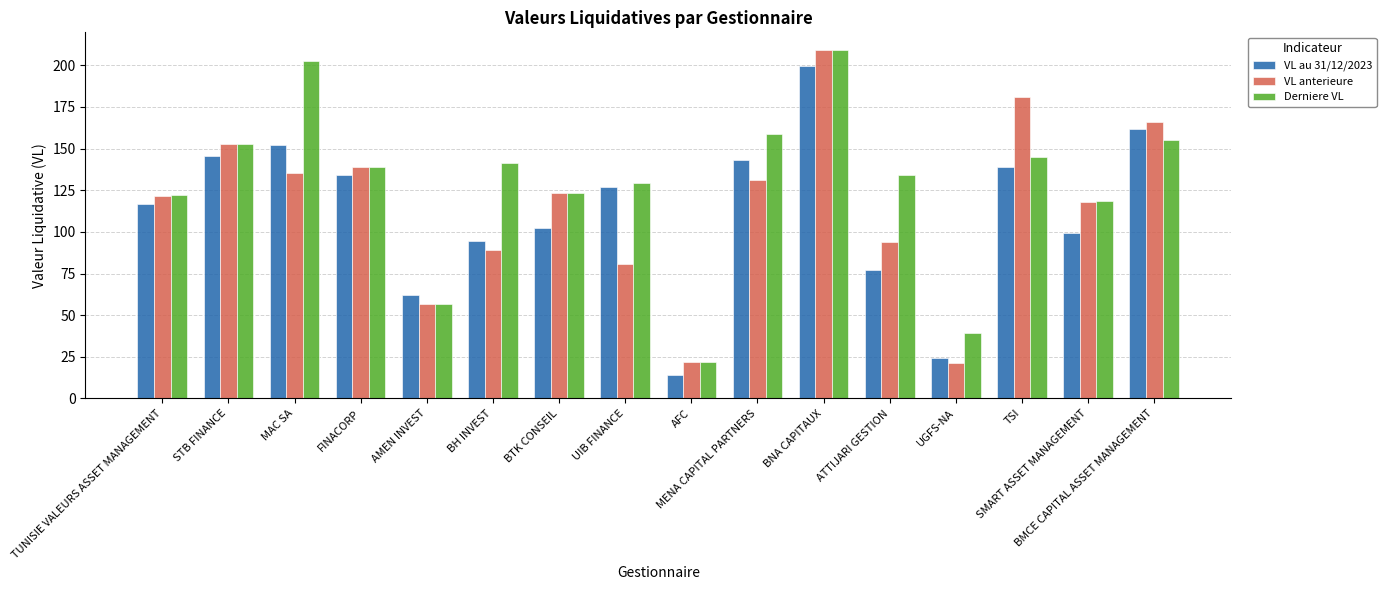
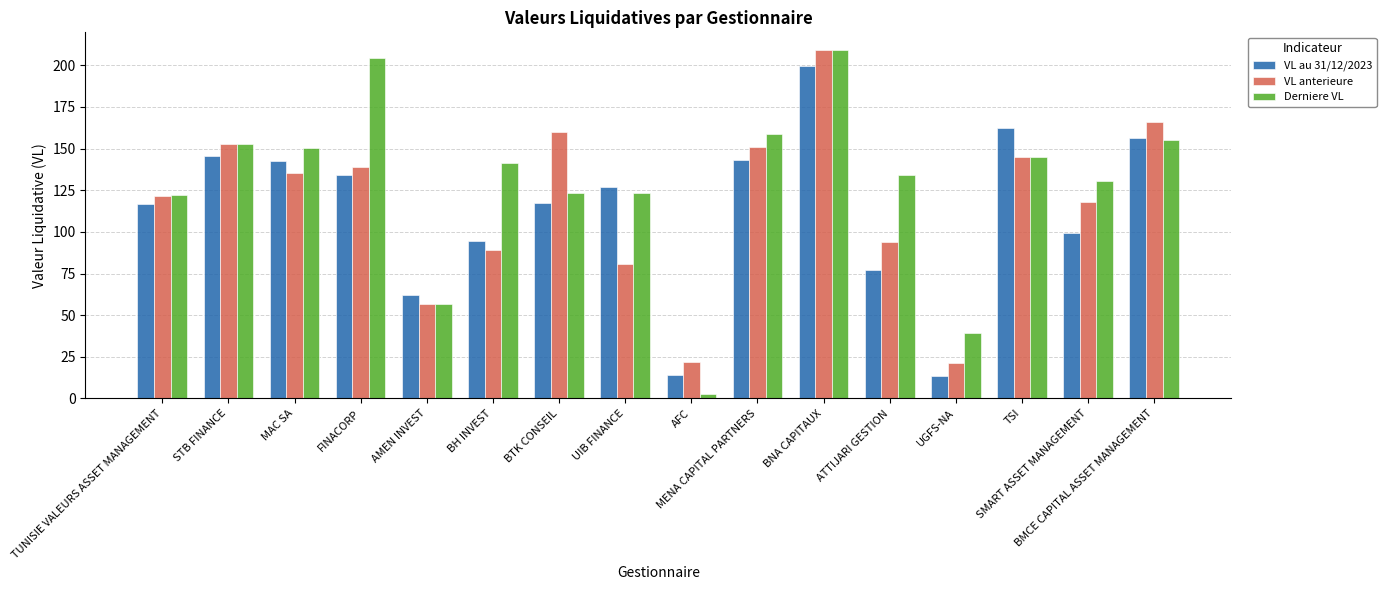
VL au 31/12/2023, MAC SA: 152 -> 142
Derniere VL, MAC SA: 203 -> 150
Derniere VL, FINACORP: 139 -> 204
VL au 31/12/2023, BTK CONSEIL: 102 -> 117
VL anterieure, BTK CONSEIL: 124 -> 160
Derniere VL, UIB FINANCE: 129 -> 123
Derniere VL, AFC: 22 -> 3
VL anterieure, MENA CAPITAL PARTNERS: 131 -> 151
VL au 31/12/2023, UGFS-NA: 24 -> 13
VL au 31/12/2023, TSI: 139 -> 162
VL anterieure, TSI: 181 -> 145
Derniere VL, SMART ASSET MANAGEMENT: 118 -> 131
VL au 31/12/2023, BMCE CAPITAL ASSET MANAGEMENT: 162 -> 156
